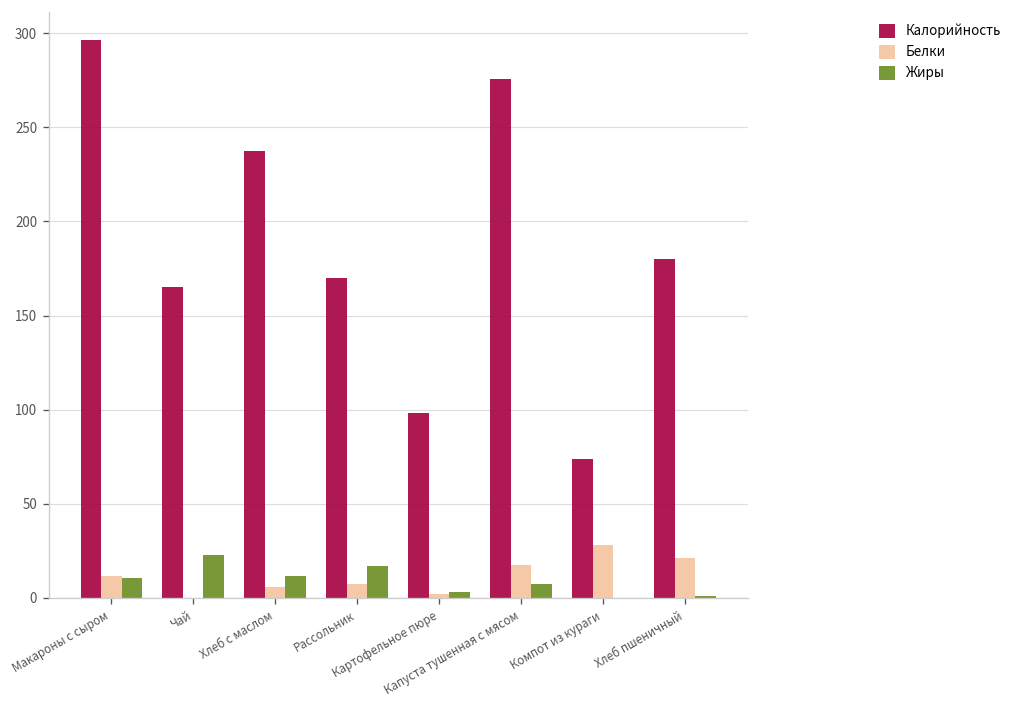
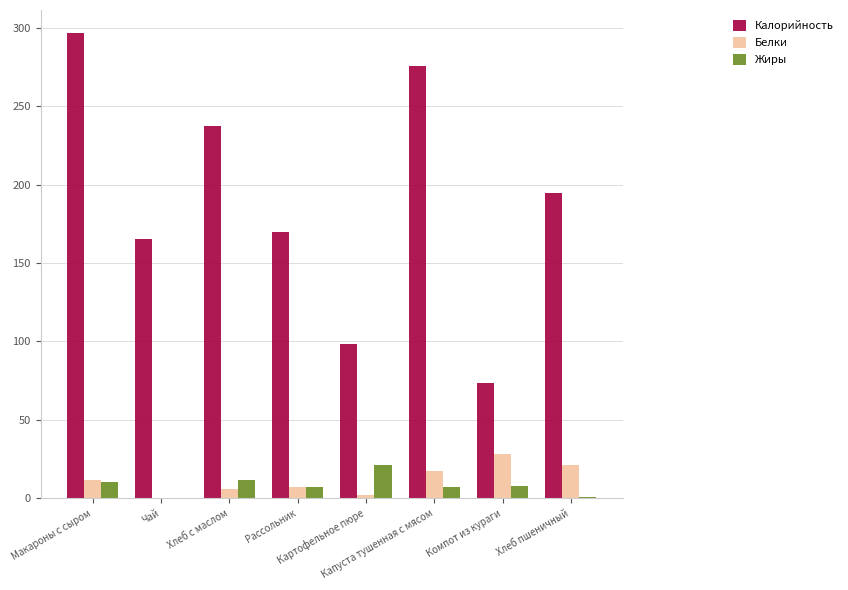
Жиры, Чай: 23 -> 0
Жиры, Рассольник: 17 -> 8
Жиры, Картофельное пюре: 3 -> 21
Жиры, Компот из кураги: 0 -> 8
Калорийность, Хлеб пшеничный: 180 -> 194
